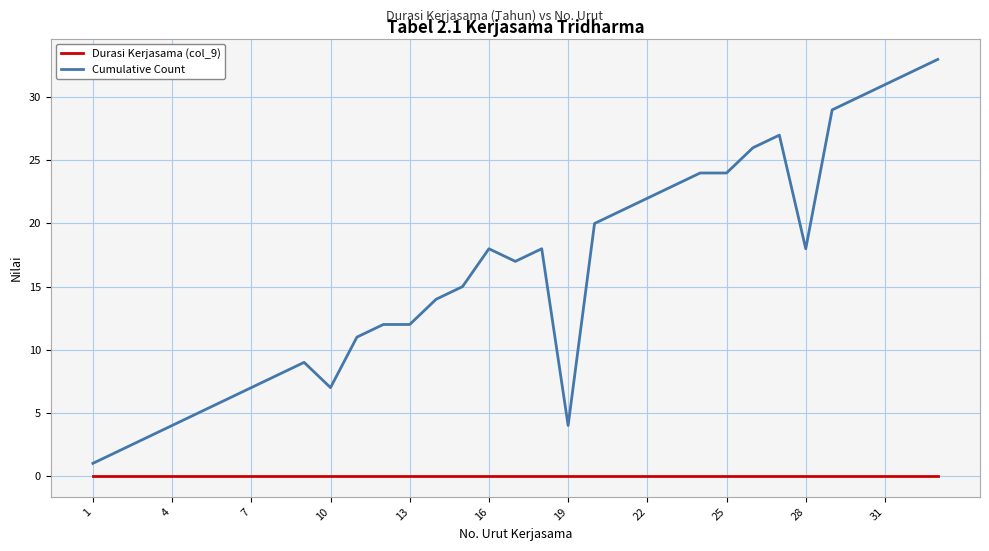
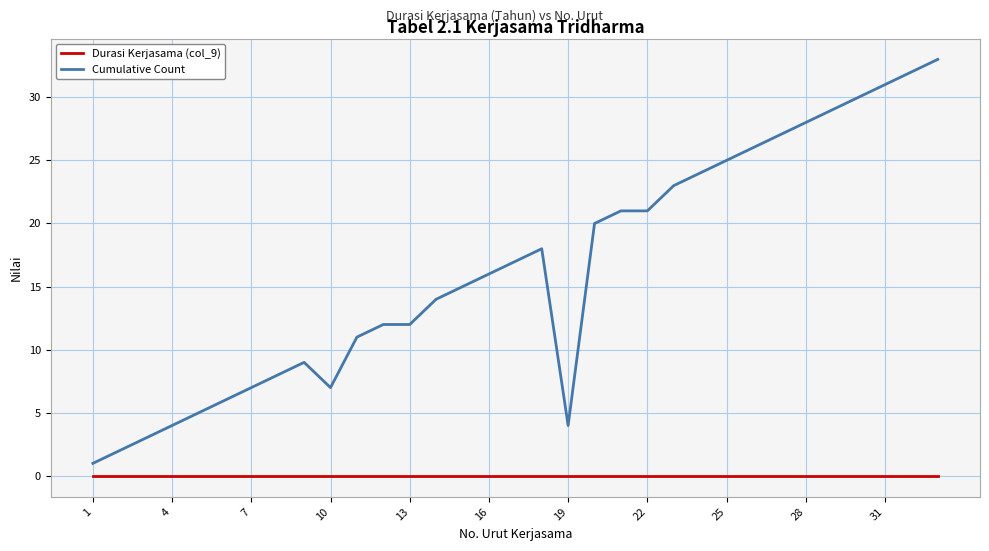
Cumulative Count, 16: 18 -> 16
Cumulative Count, 22: 22 -> 21
Cumulative Count, 25: 24 -> 25
Cumulative Count, 28: 18 -> 28
